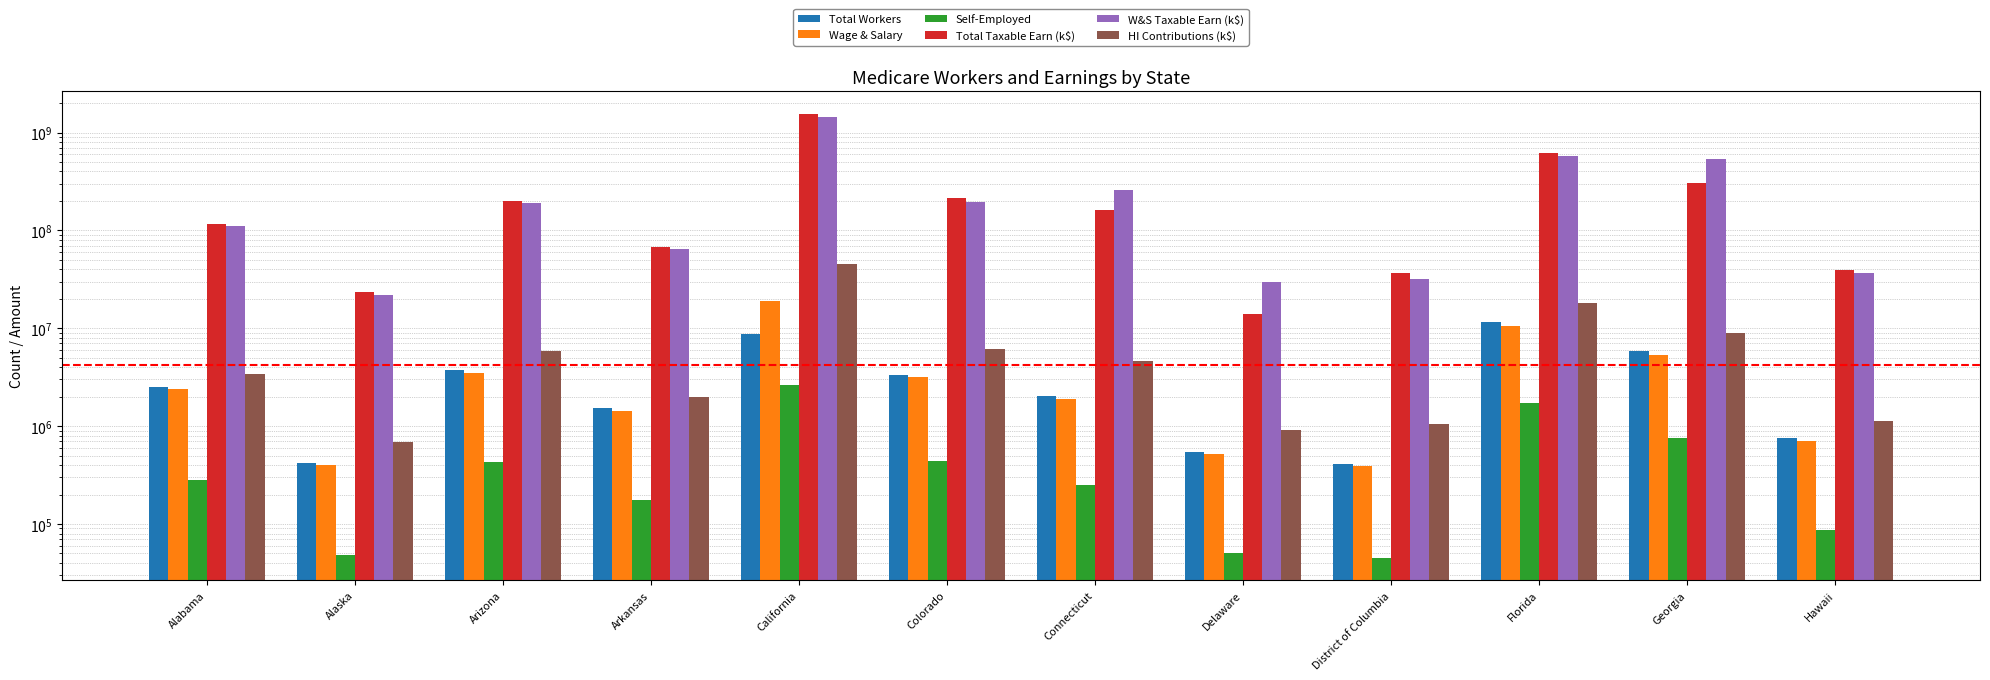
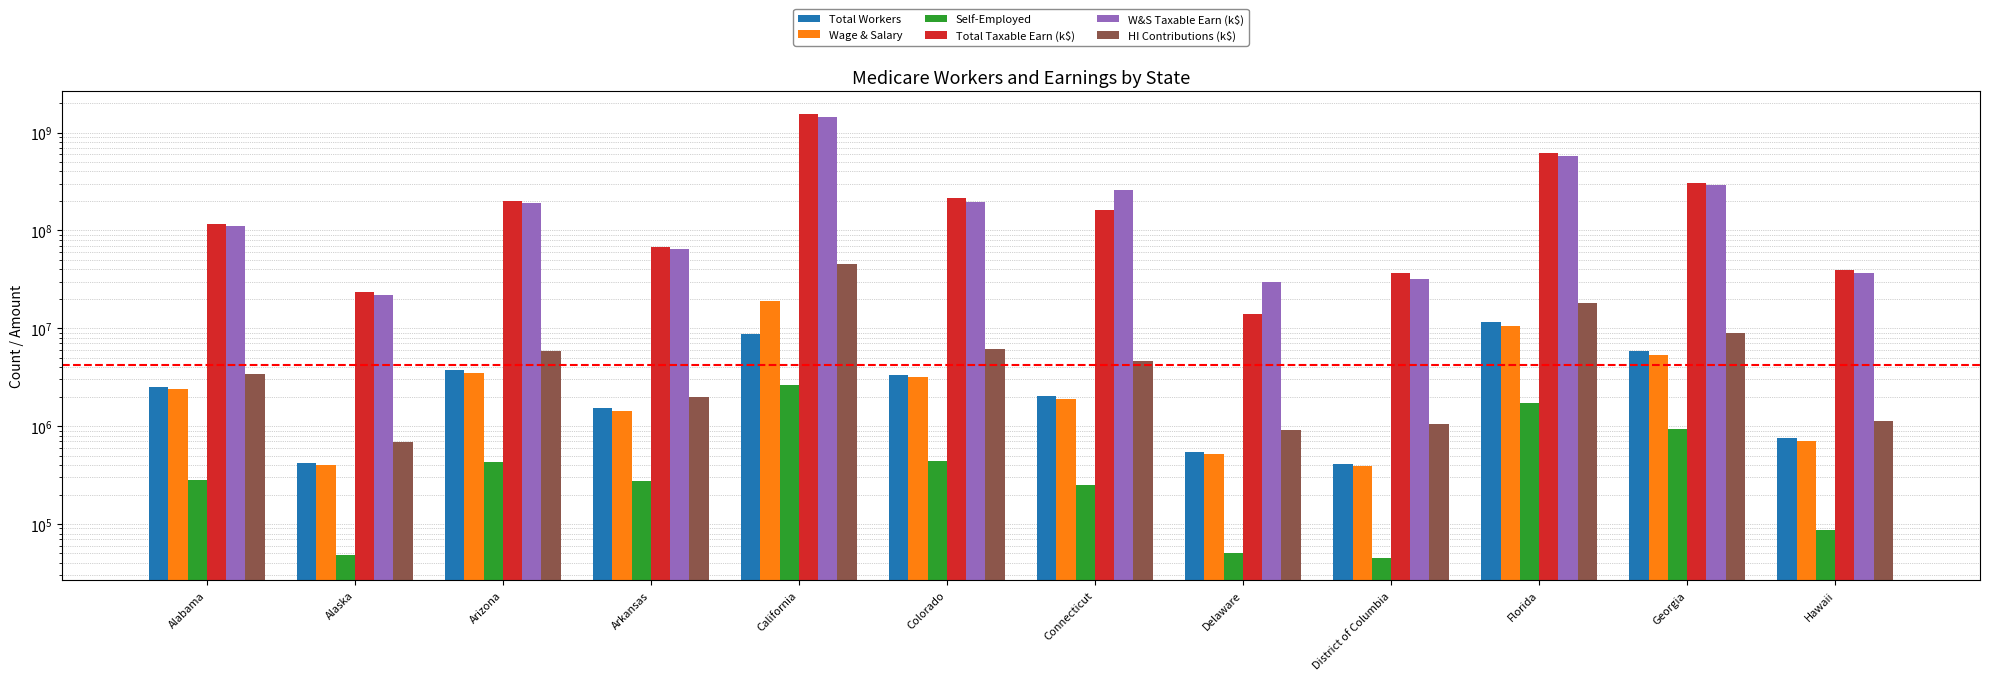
Self-Employed, Arkansas: 170000 -> 270000
Self-Employed, Georgia: 800000 -> 900000
W&S Taxable Earn (k$), Georgia: 500000000 -> 290000000
